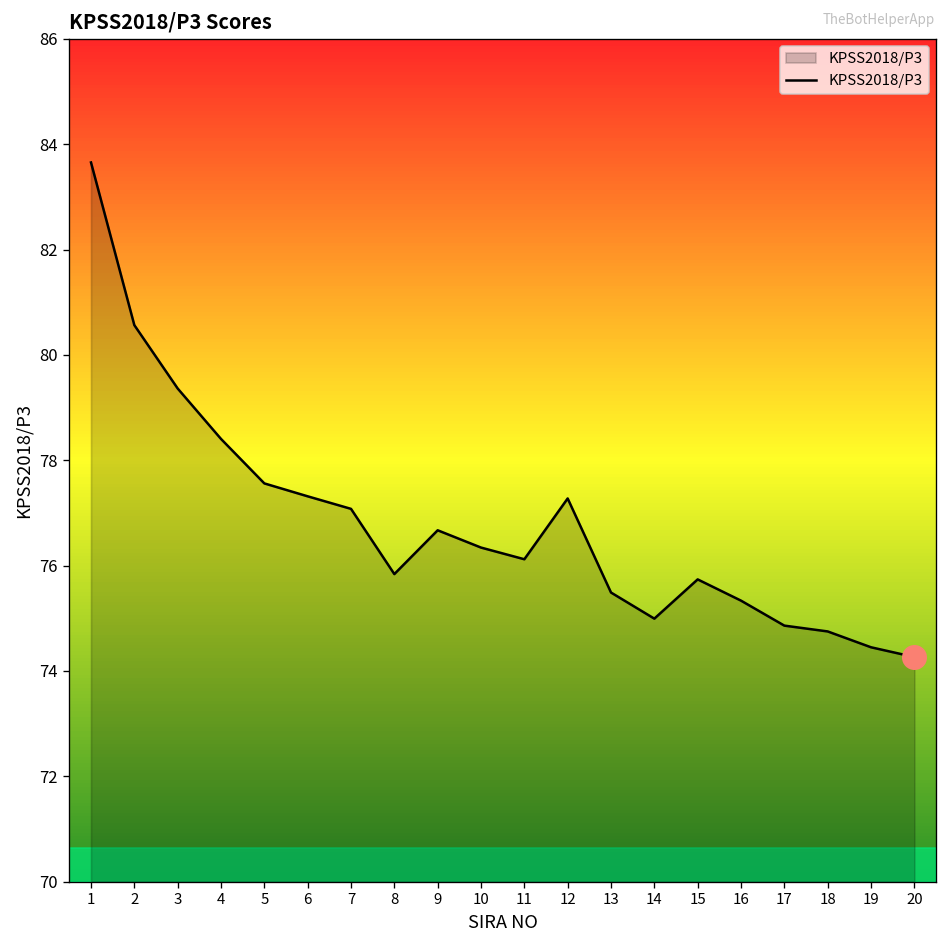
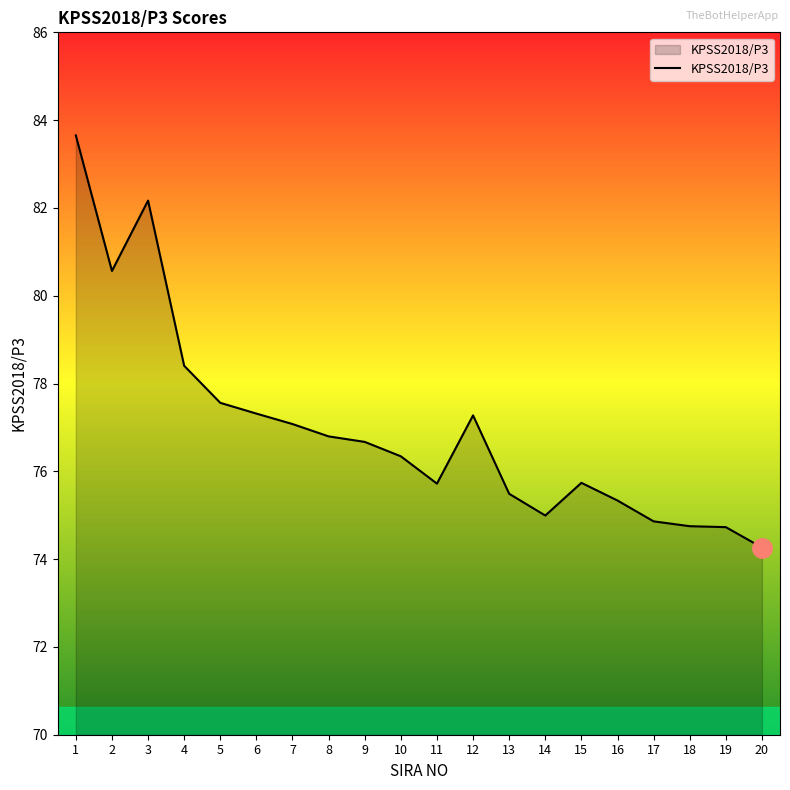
KPSS2018/P3, 3: 79.4 -> 82.2
KPSS2018/P3, 8: 75.8 -> 76.8
KPSS2018/P3, 11: 76.1 -> 75.7
KPSS2018/P3, 19: 74.4 -> 74.7
